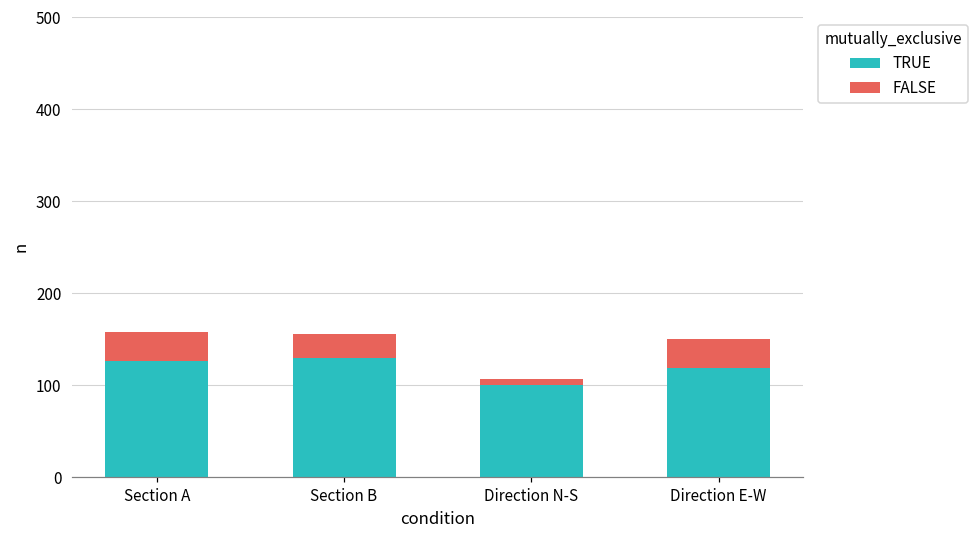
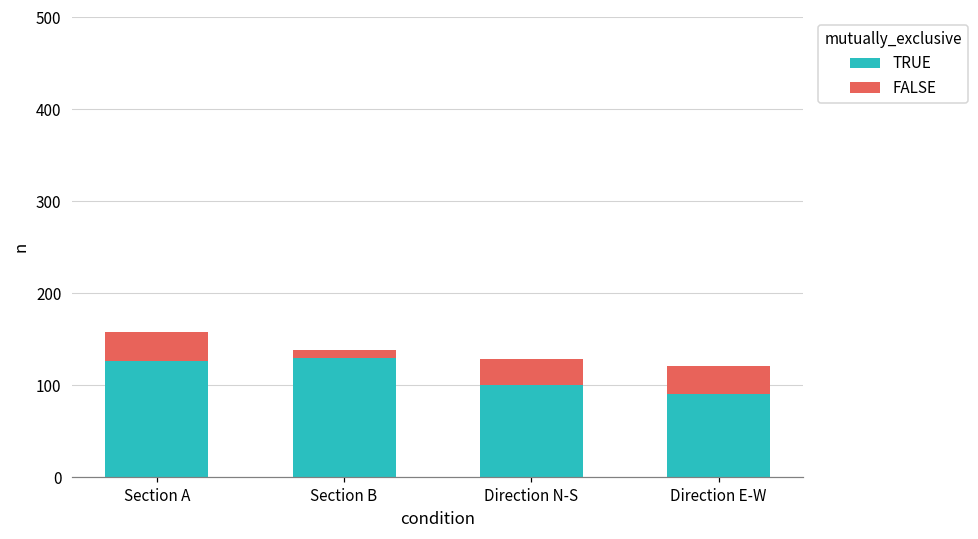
FALSE, Section B: 30 -> 10
FALSE, Direction N-S: 10 -> 30
TRUE, Direction E-W: 120 -> 90
